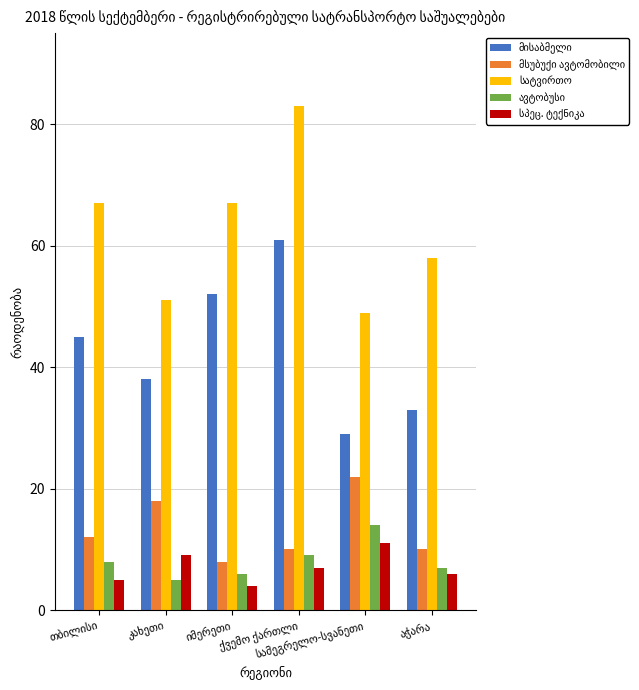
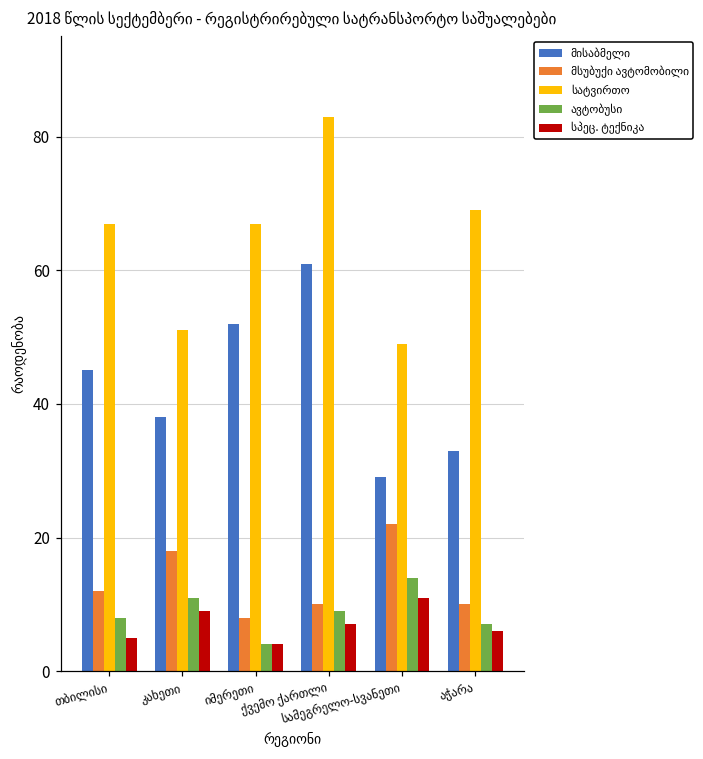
ავტობუსი, კახეთი: 5 -> 11
ავტობუსი, იმერეთი: 6 -> 4
სატვირთო, აჭარა: 58 -> 69
